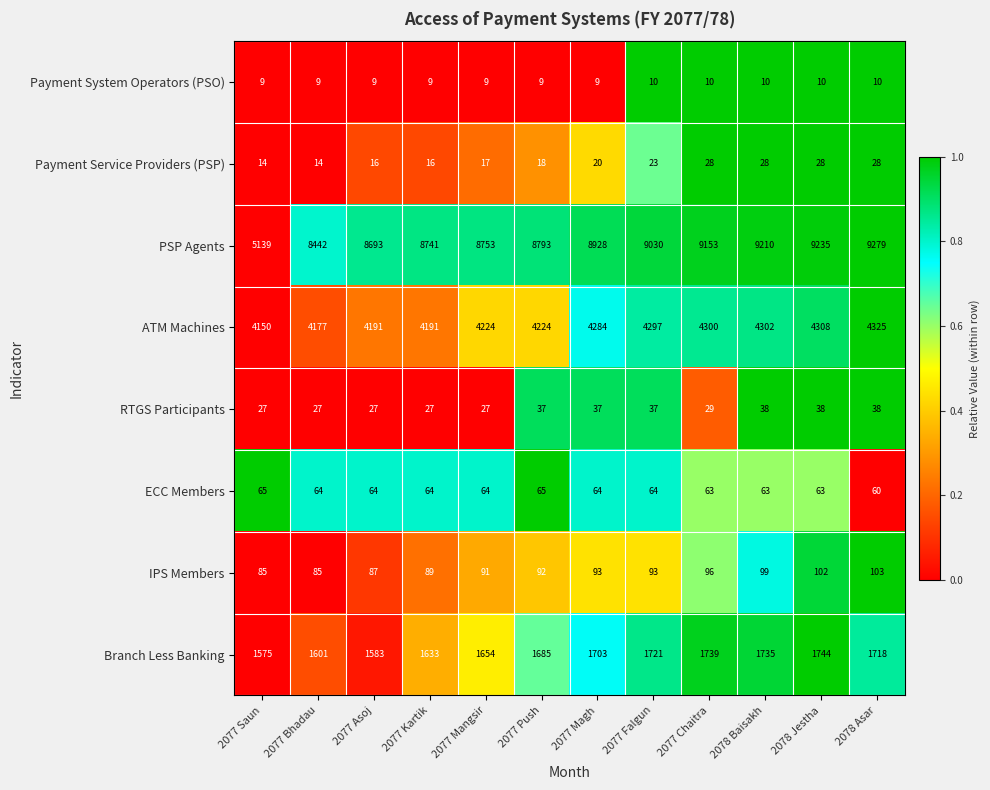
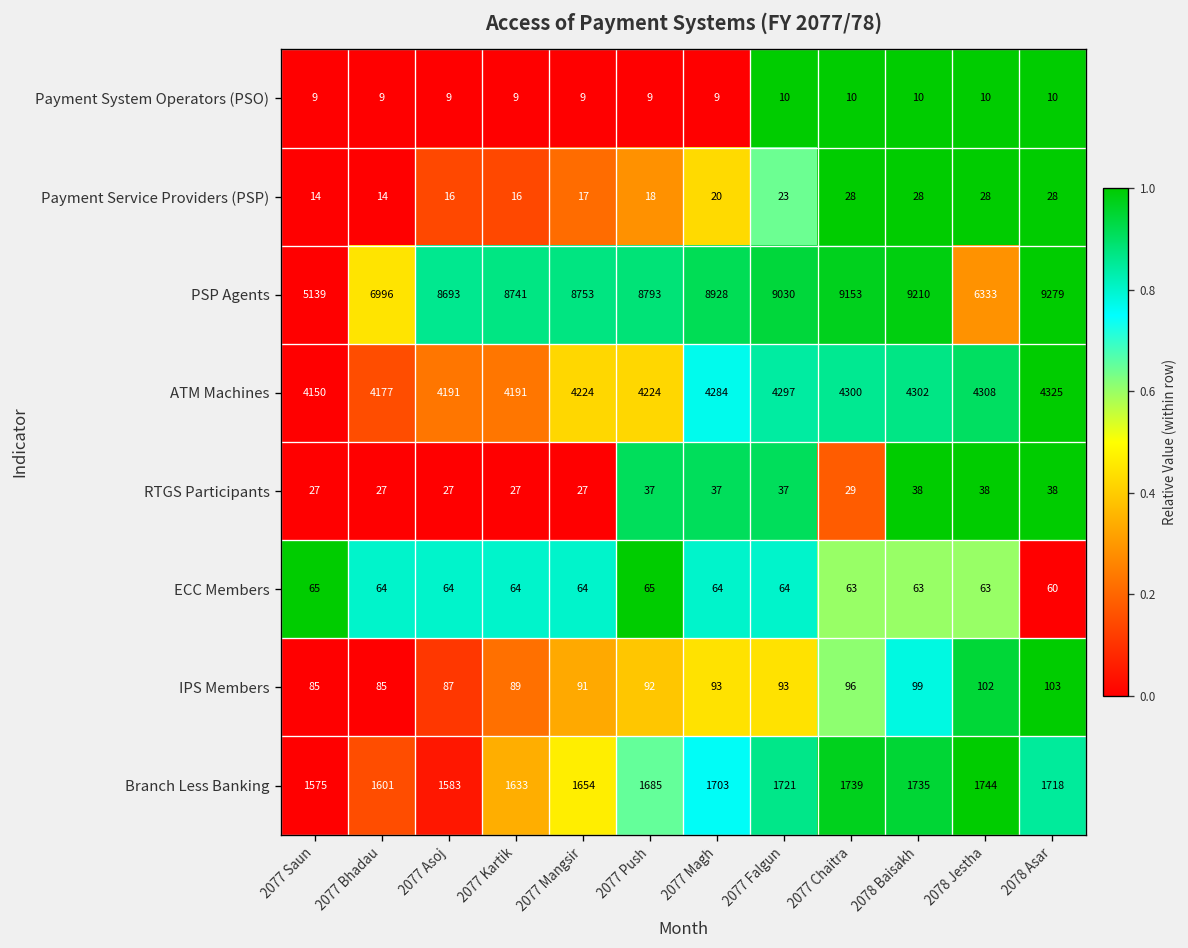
PSP Agents, 2077 Bhadau: 8442 -> 6996
PSP Agents, 2078 Jestha: 9235 -> 6333
